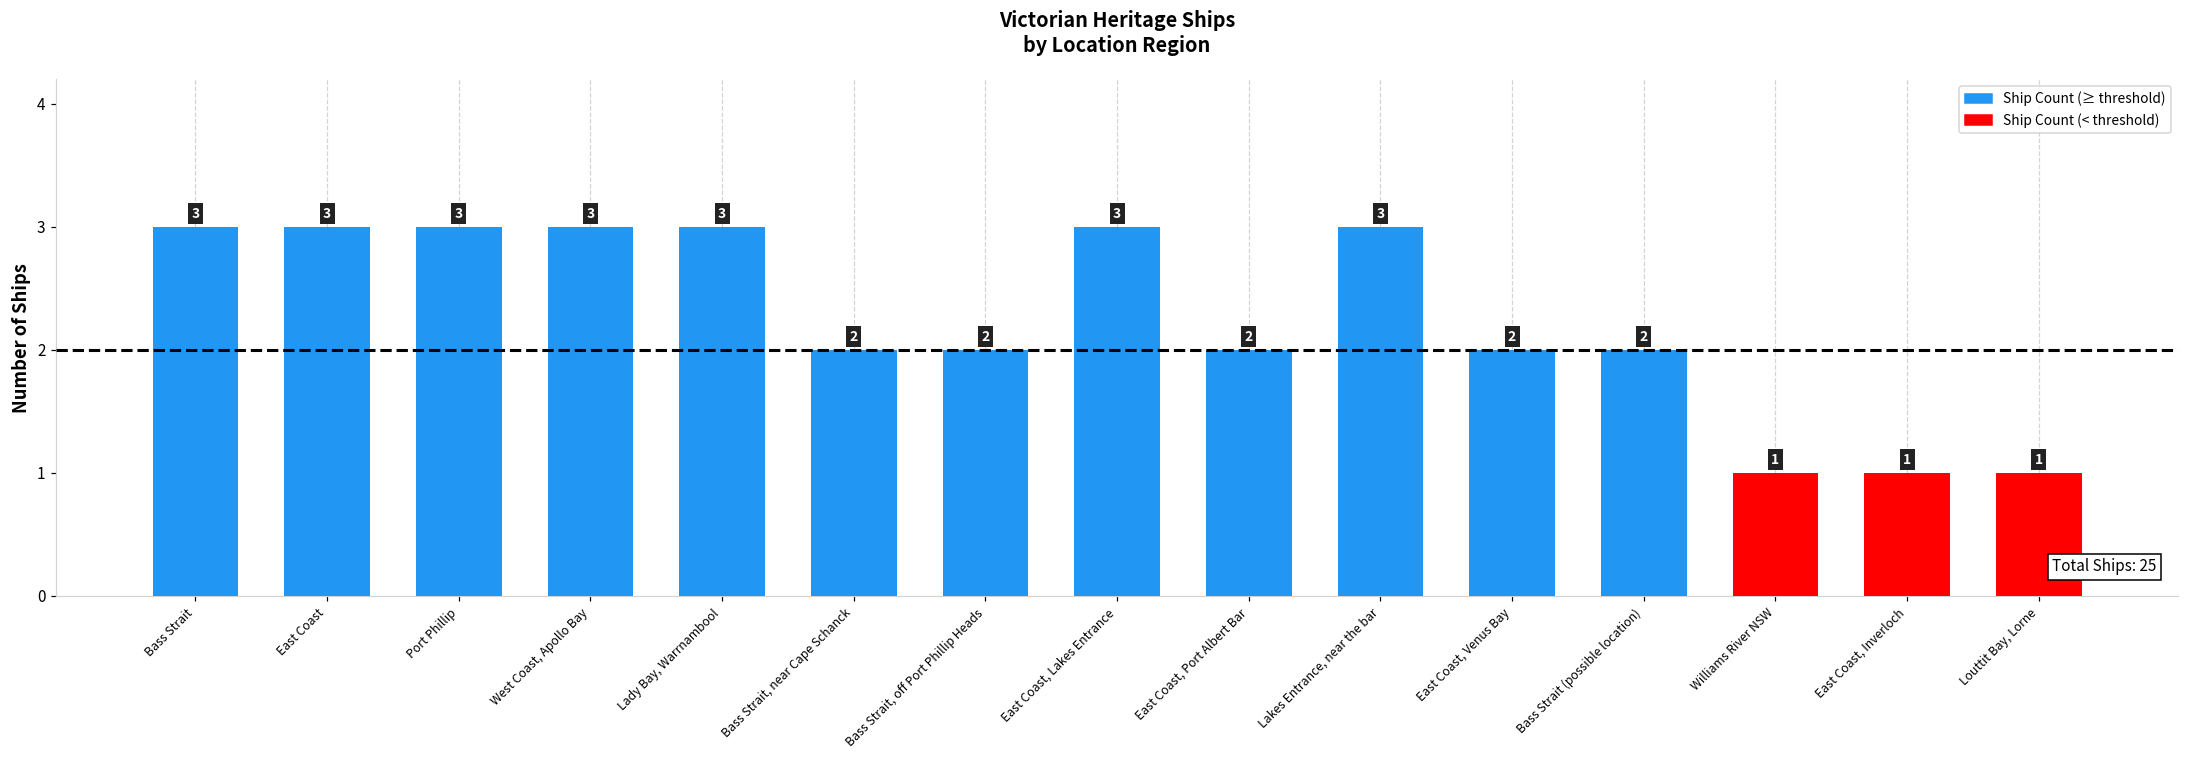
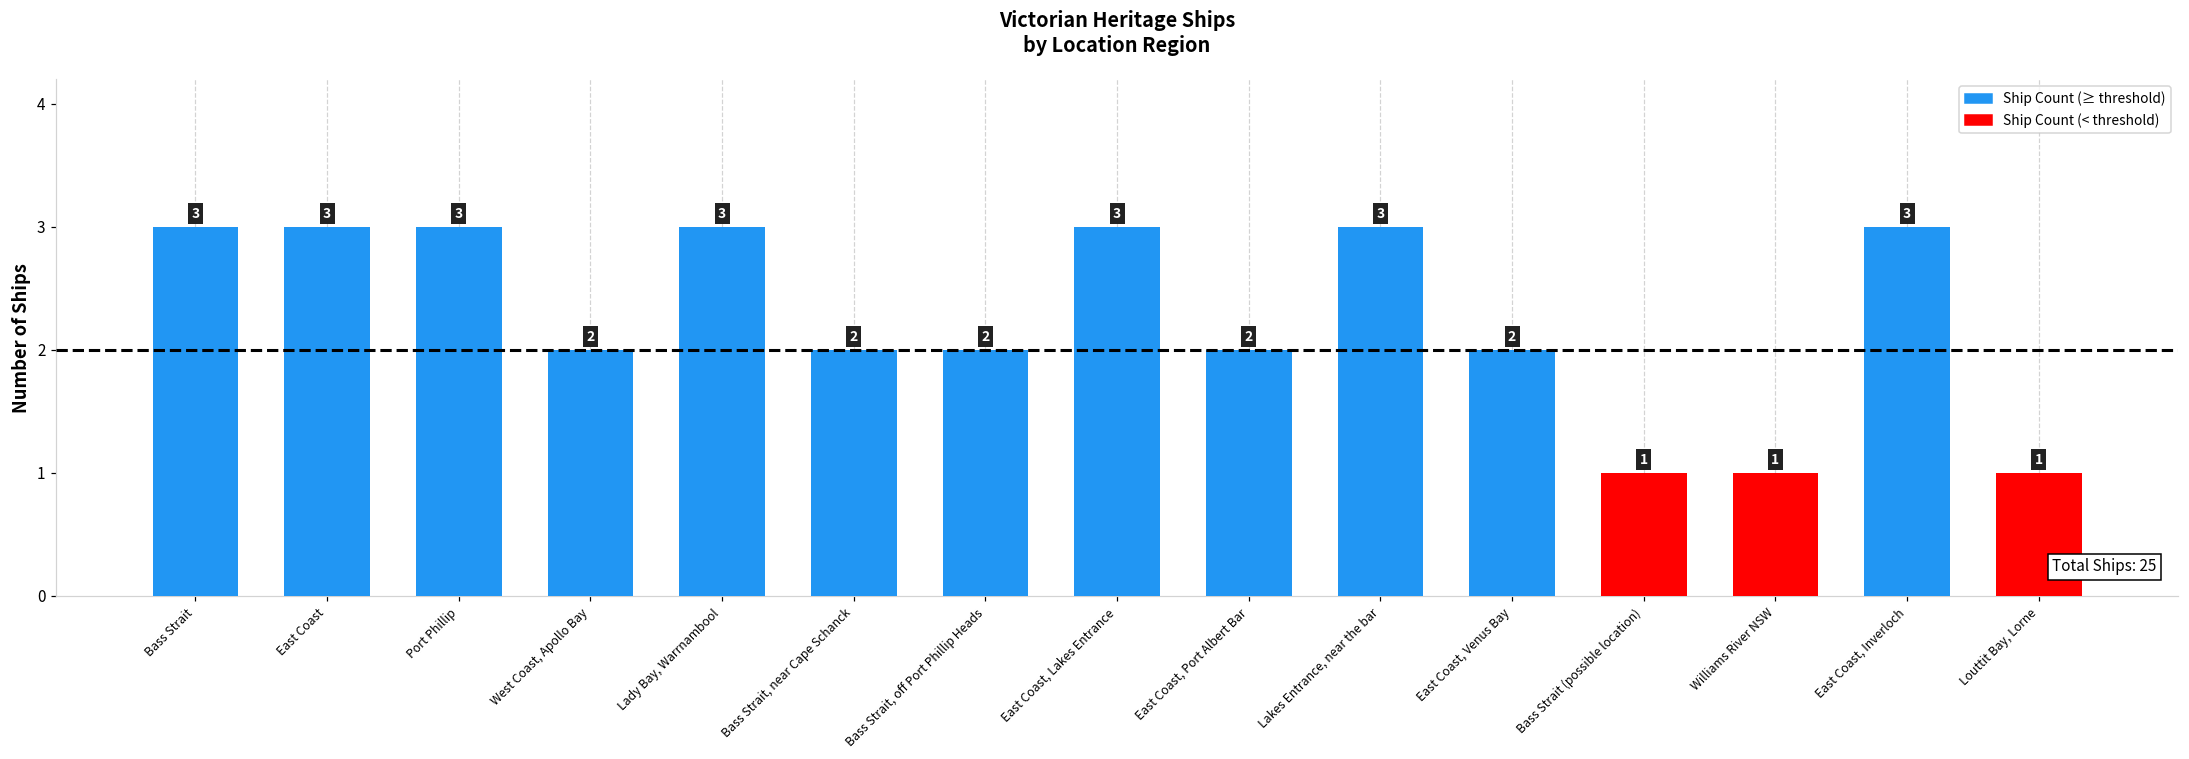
West Coast, Apollo Bay: 3 -> 2
Bass Strait (possible location): 2 -> 1
East Coast, Inverloch: 1 -> 3
